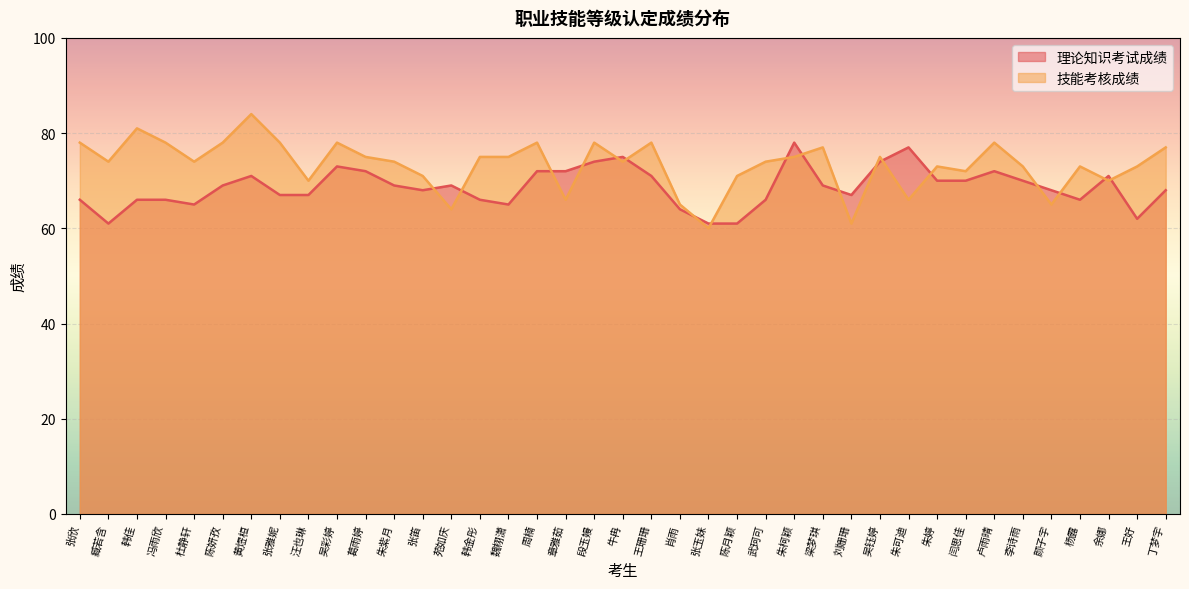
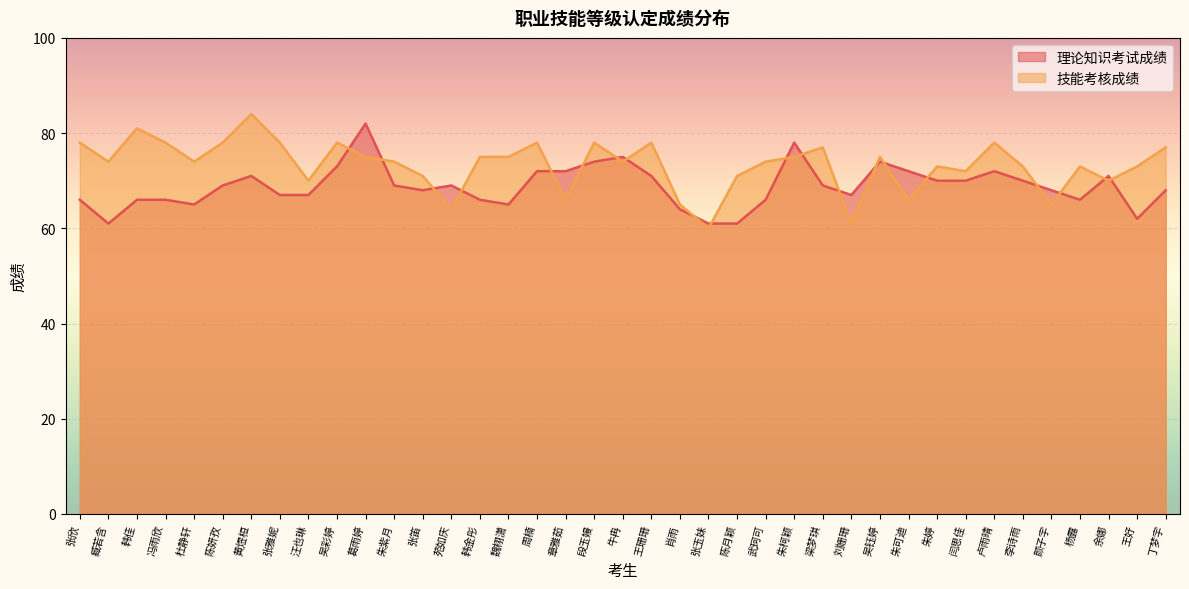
理论知识考试成绩, 葛雨婷: 72 -> 82
理论知识考试成绩, 朱可迪: 77 -> 72
